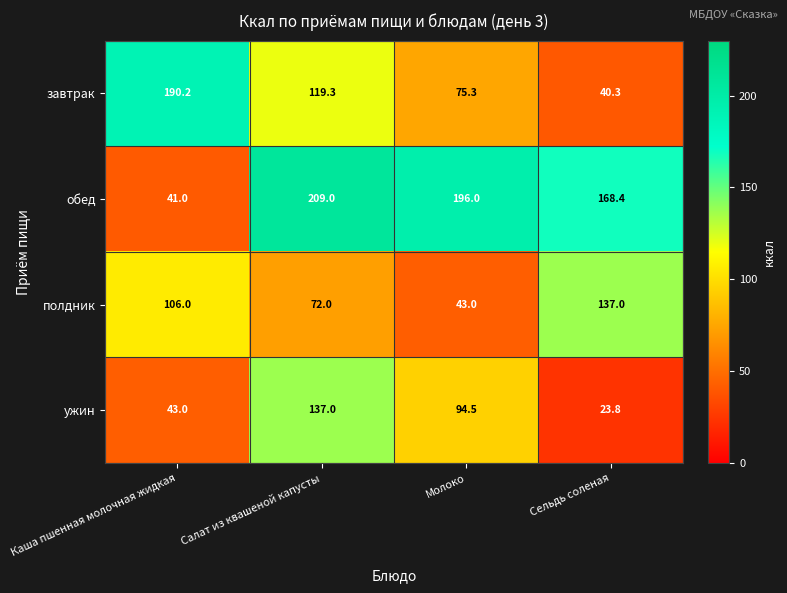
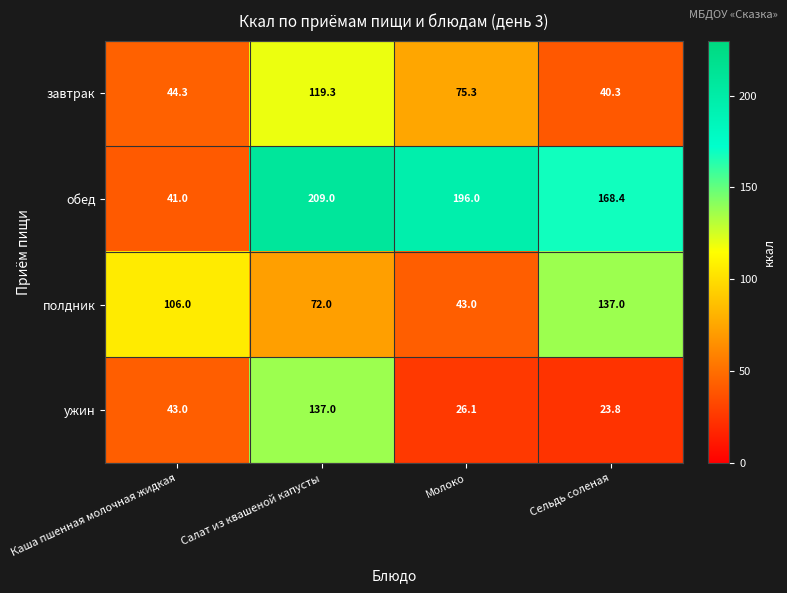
завтрак, Каша пшенная молочная жидкая: 190.2 -> 44.3
ужин, Молоко: 94.5 -> 26.1
